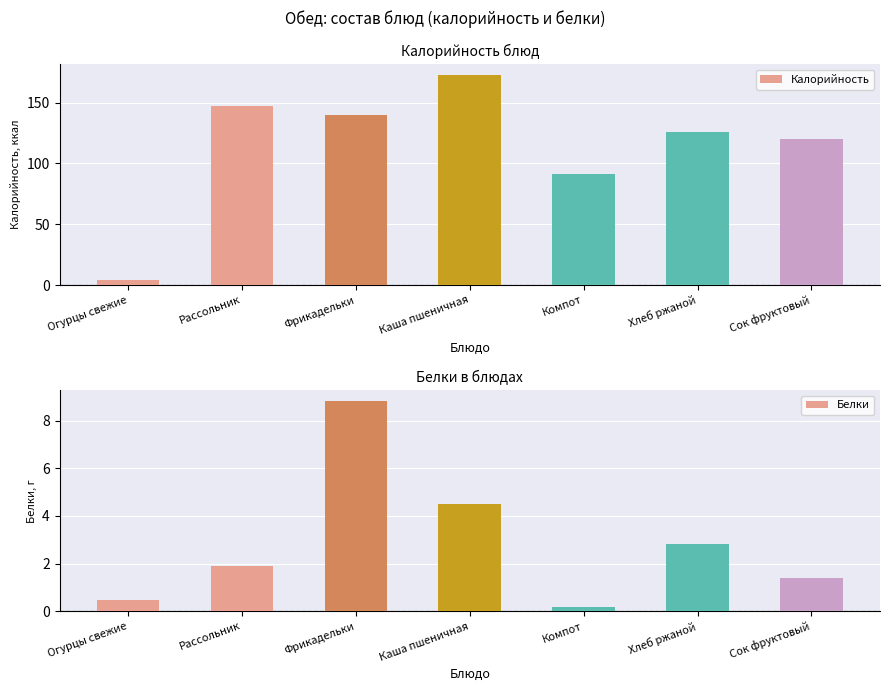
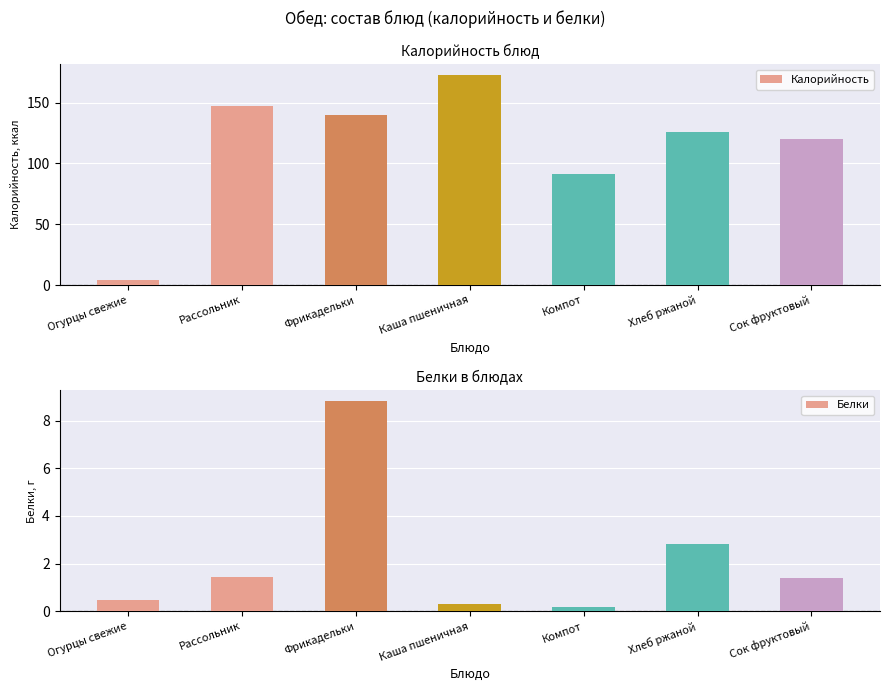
Белки в блюдах, Рассольник: 1.9 -> 1.4
Белки в блюдах, Каша пшеничная: 4.5 -> 0.3
